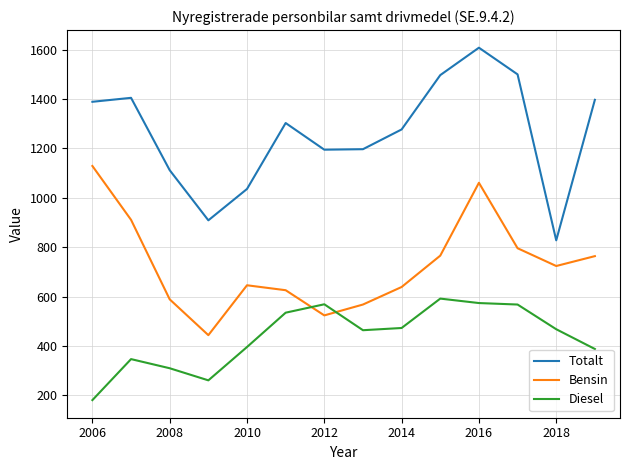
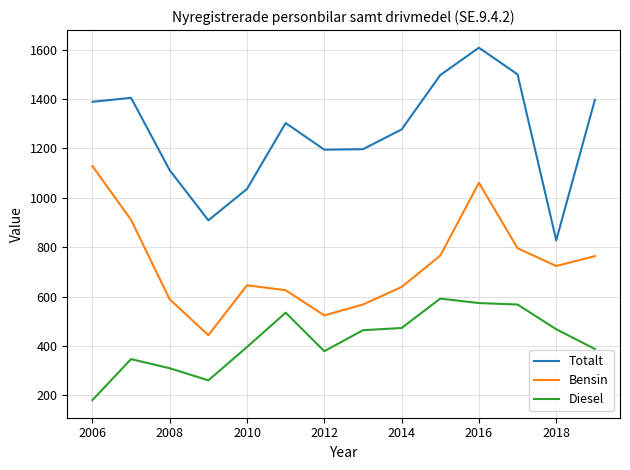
Diesel, 2012: 570 -> 380
